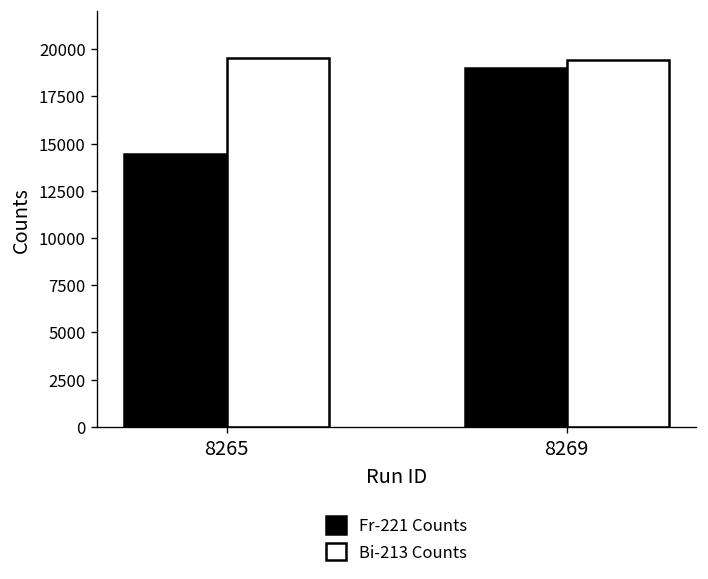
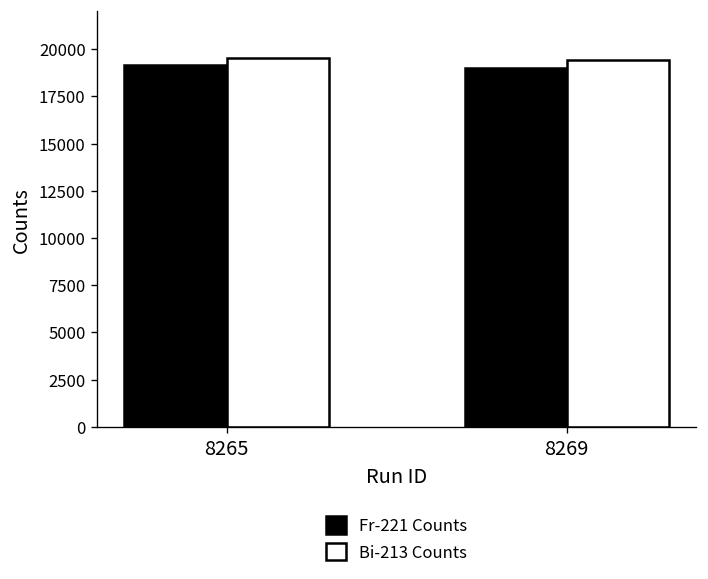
Fr-221 Counts, 8265: 14400 -> 19200
